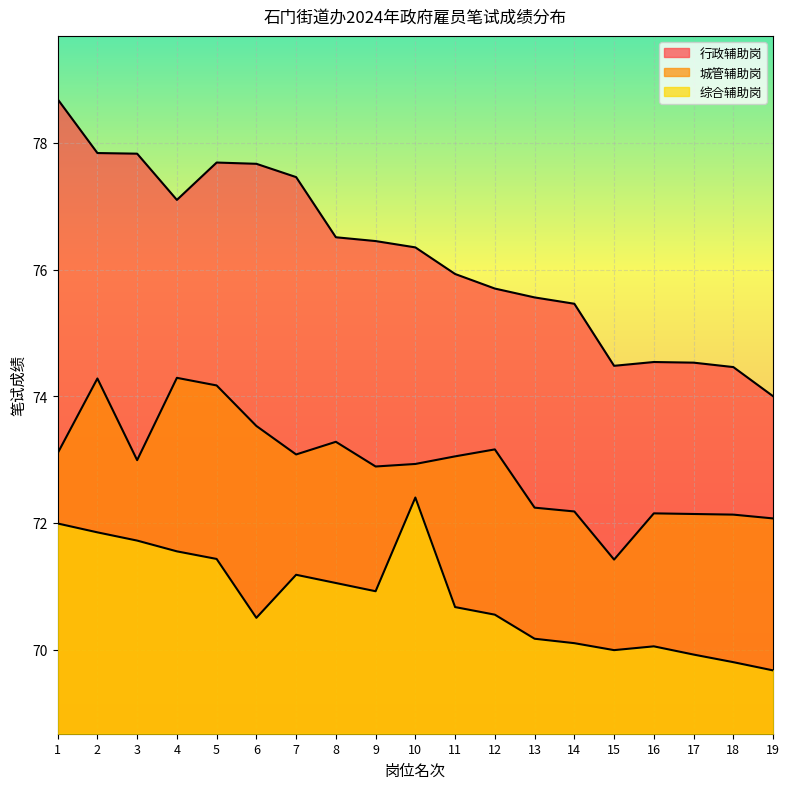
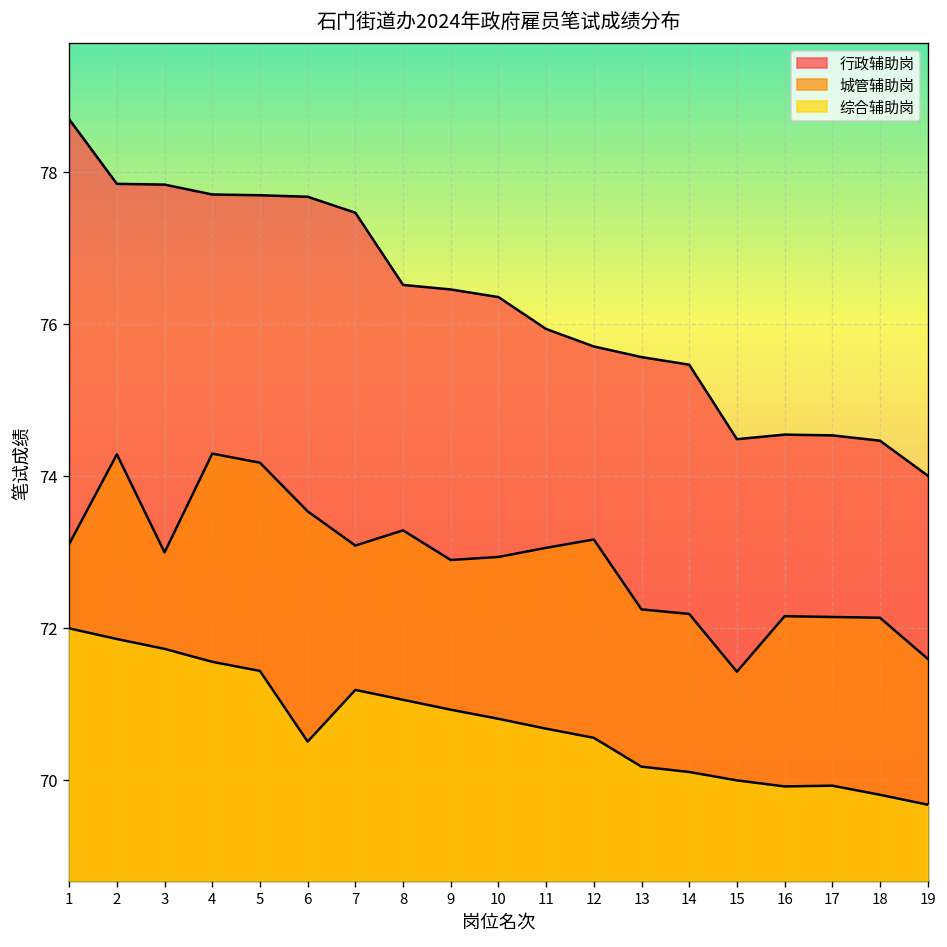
行政辅助岗, 4: 77.1 -> 77.7
综合辅助岗, 10: 72.4 -> 70.8
综合辅助岗, 16: 70.1 -> 69.9
城管辅助岗, 19: 72.1 -> 71.6
